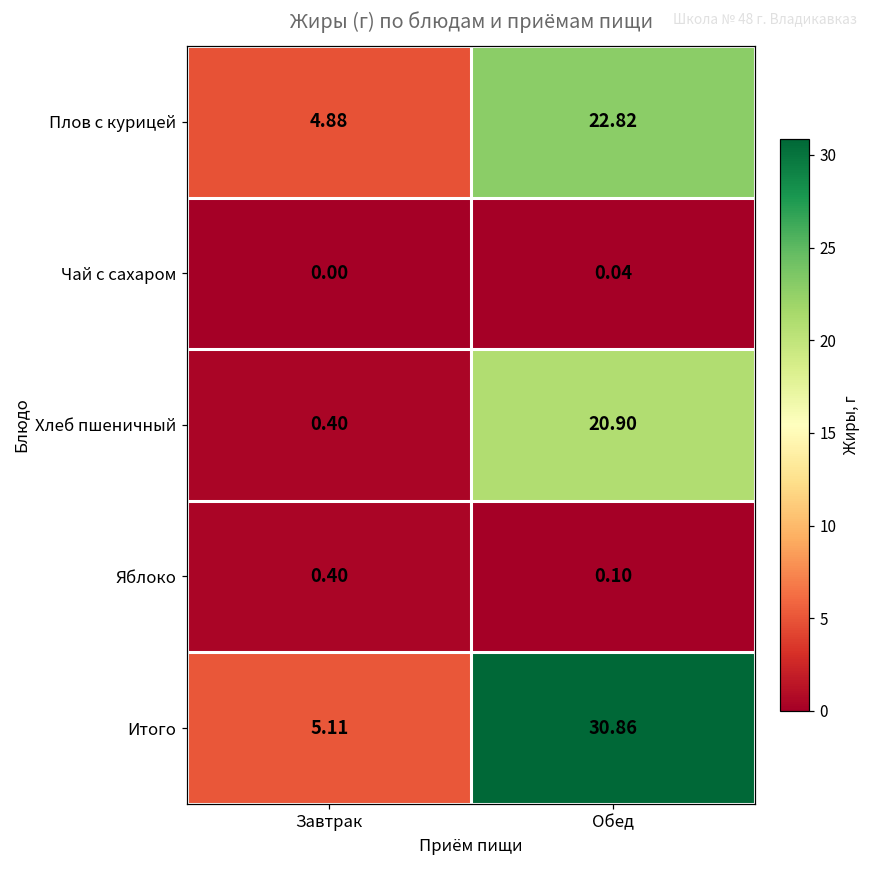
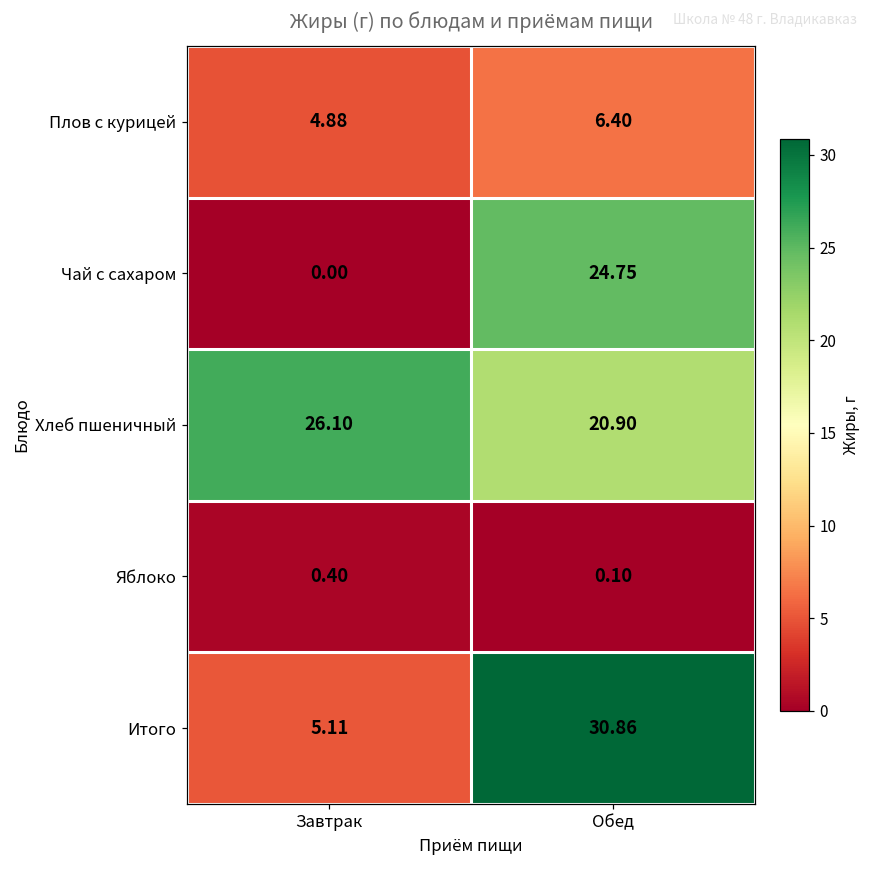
Плов с курицей, Обед: 22.82 -> 6.40
Чай с сахаром, Обед: 0.04 -> 24.75
Хлеб пшеничный, Завтрак: 0.40 -> 26.10
